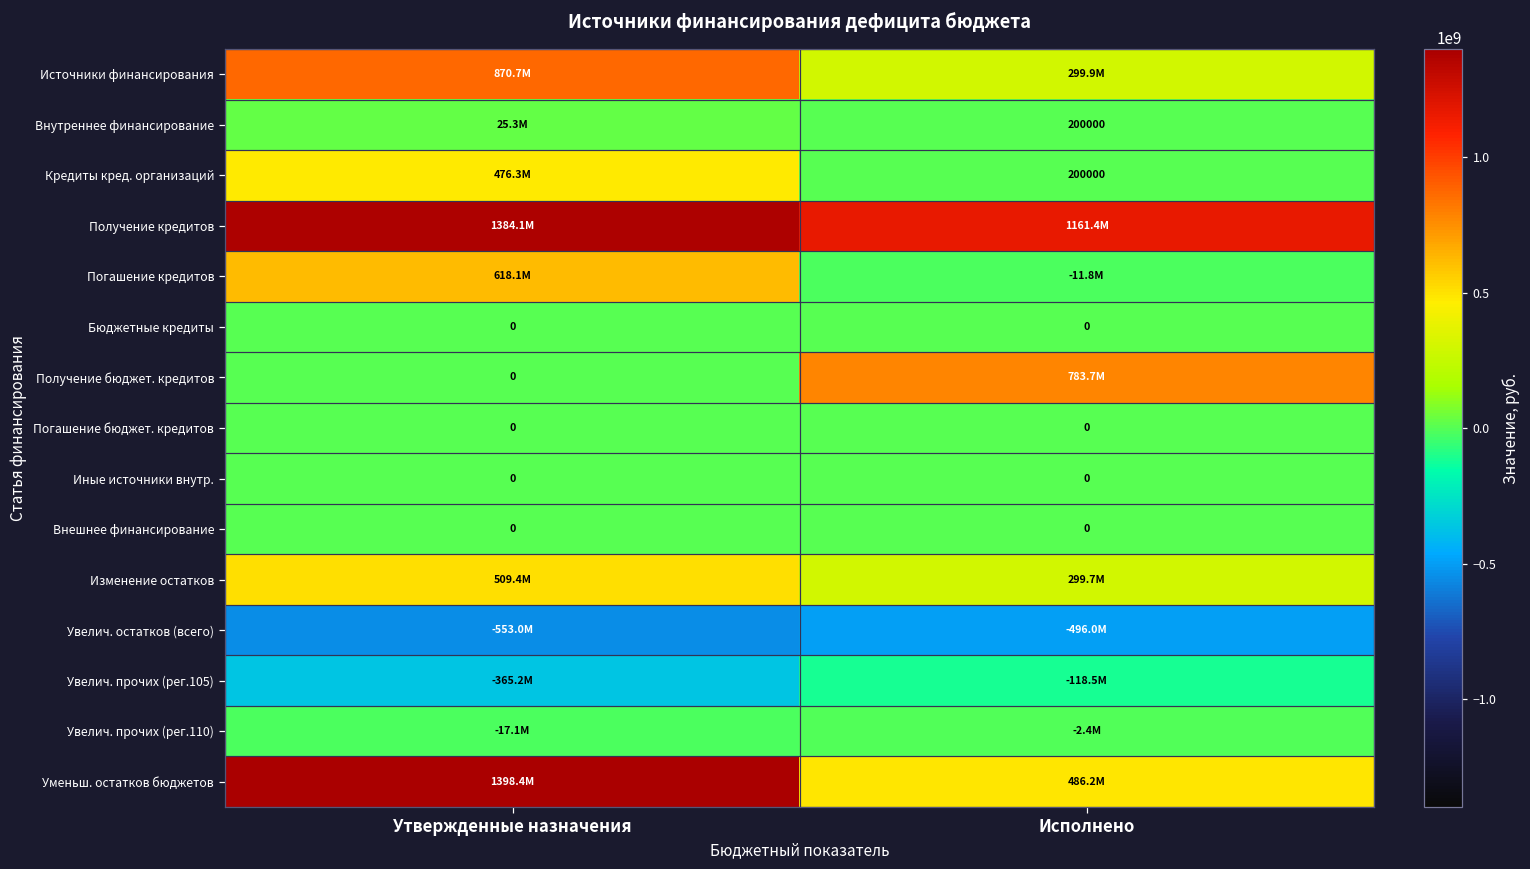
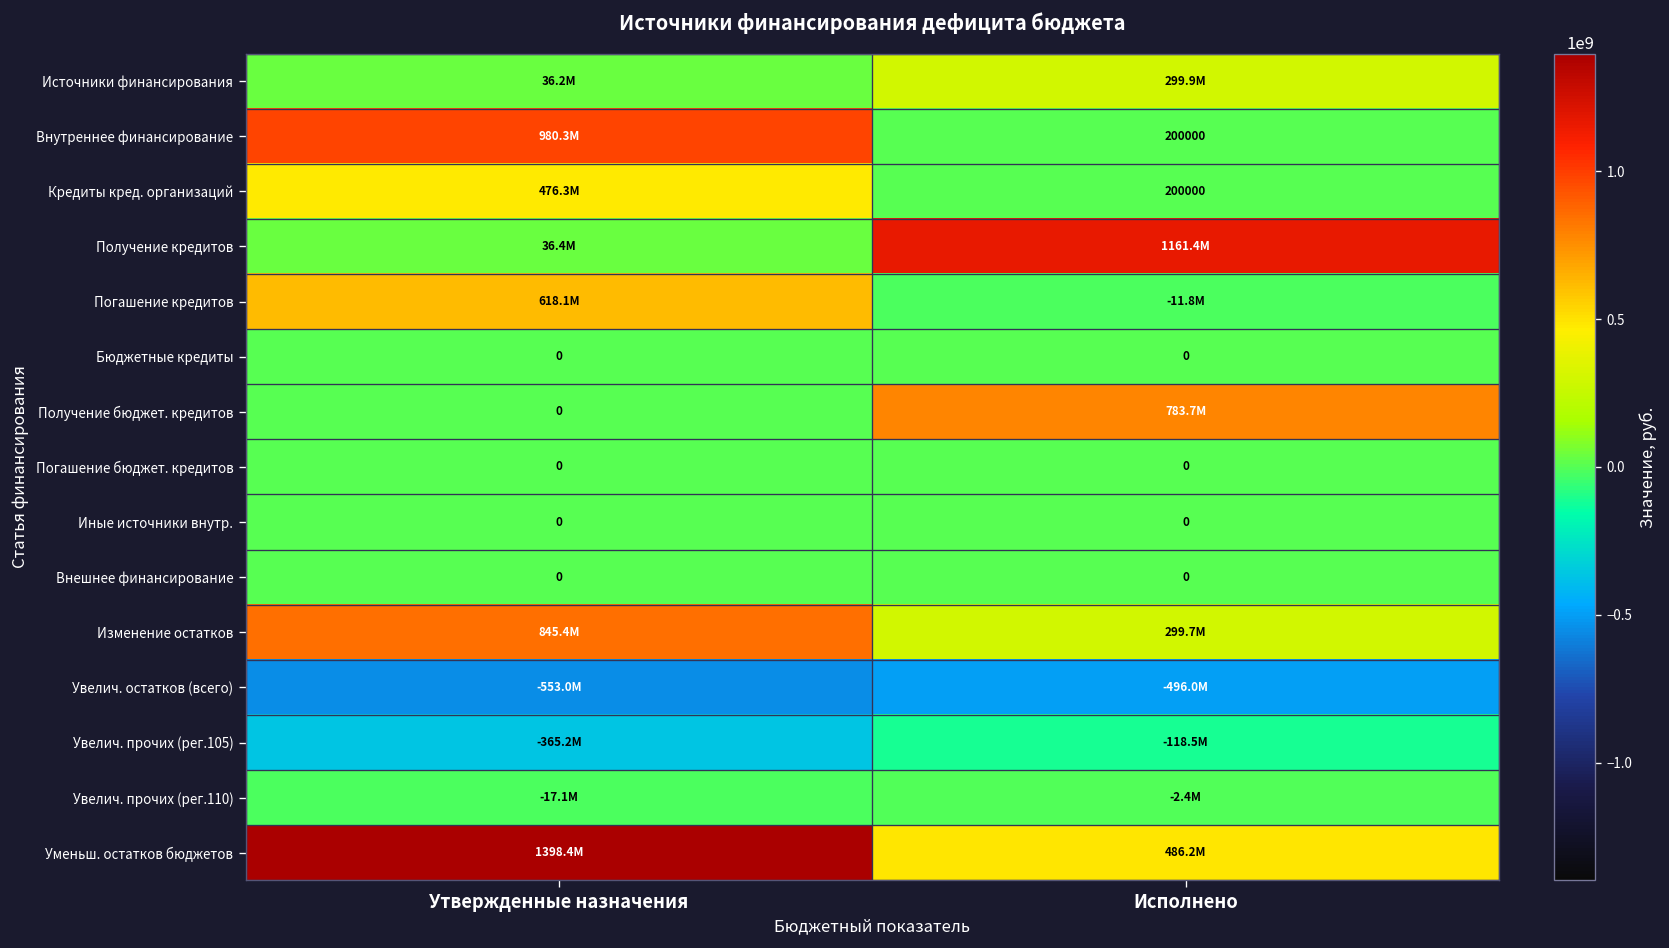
Источники финансирования, Утвержденные назначения: 870.7M -> 36.2M
Внутреннее финансирование, Утвержденные назначения: 25.3M -> 980.3M
Получение кредитов, Утвержденные назначения: 1384.1M -> 36.4M
Изменение остатков, Утвержденные назначения: 509.4M -> 845.4M
